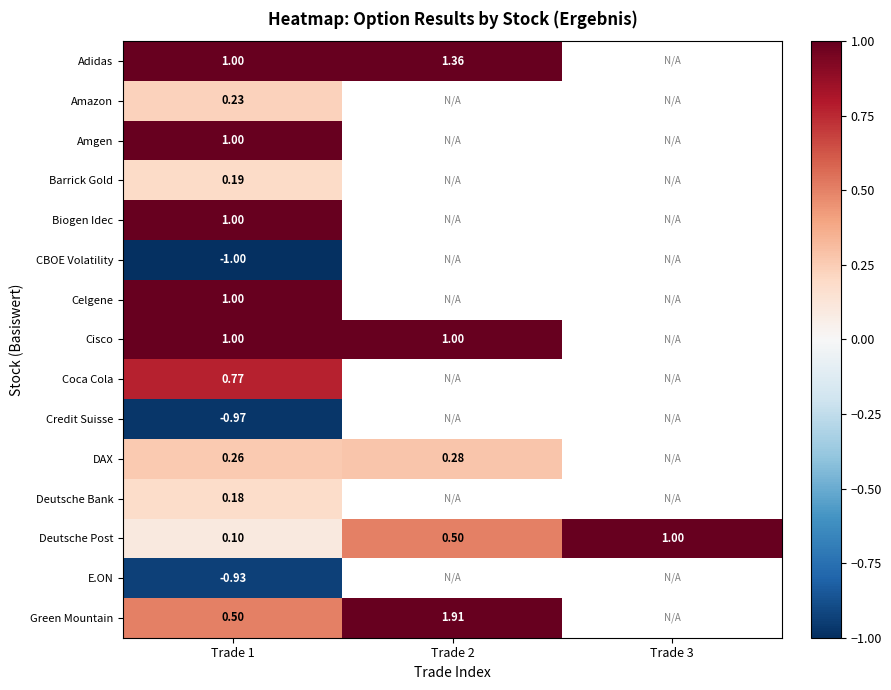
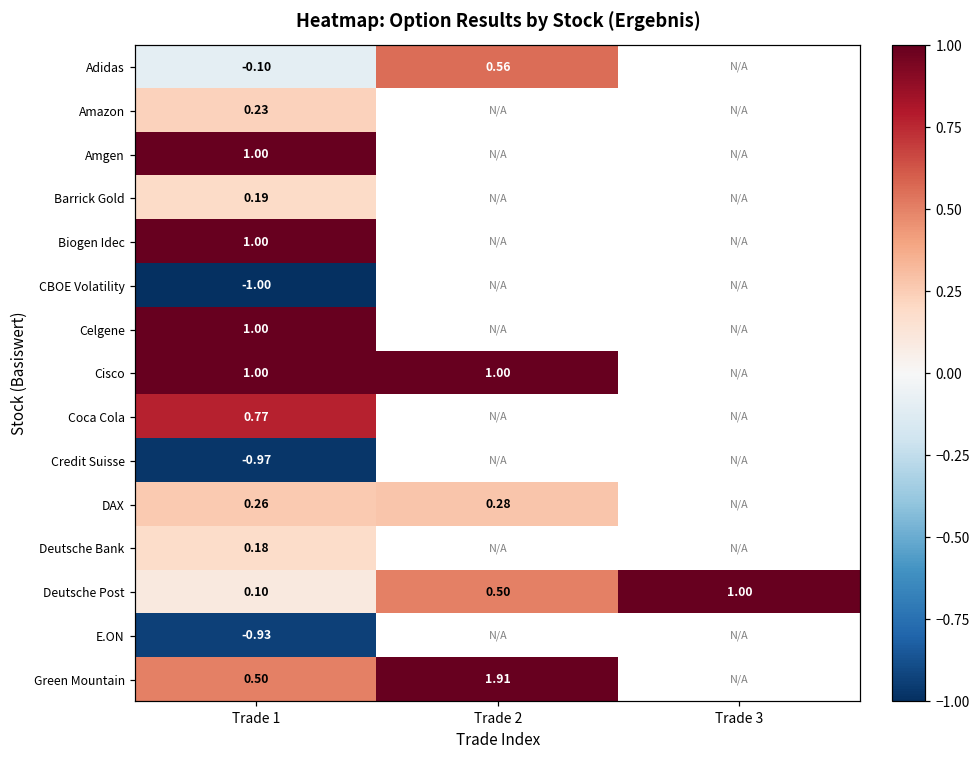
Adidas, Trade 1: 1.00 -> -0.10
Adidas, Trade 2: 1.36 -> 0.56
